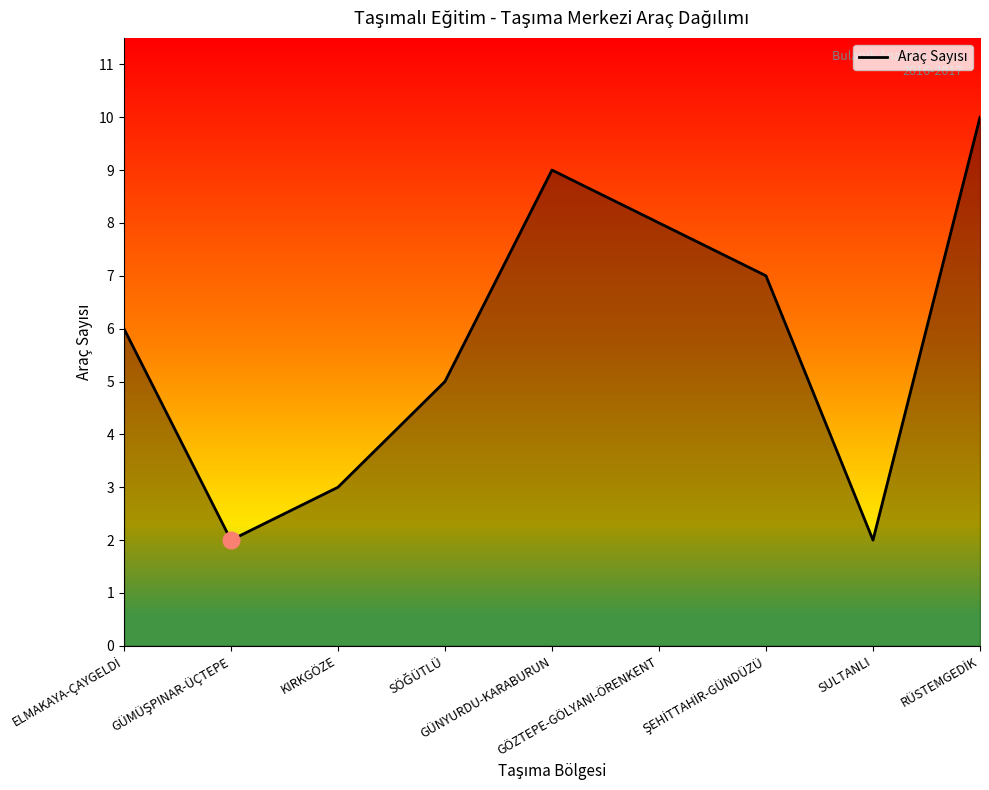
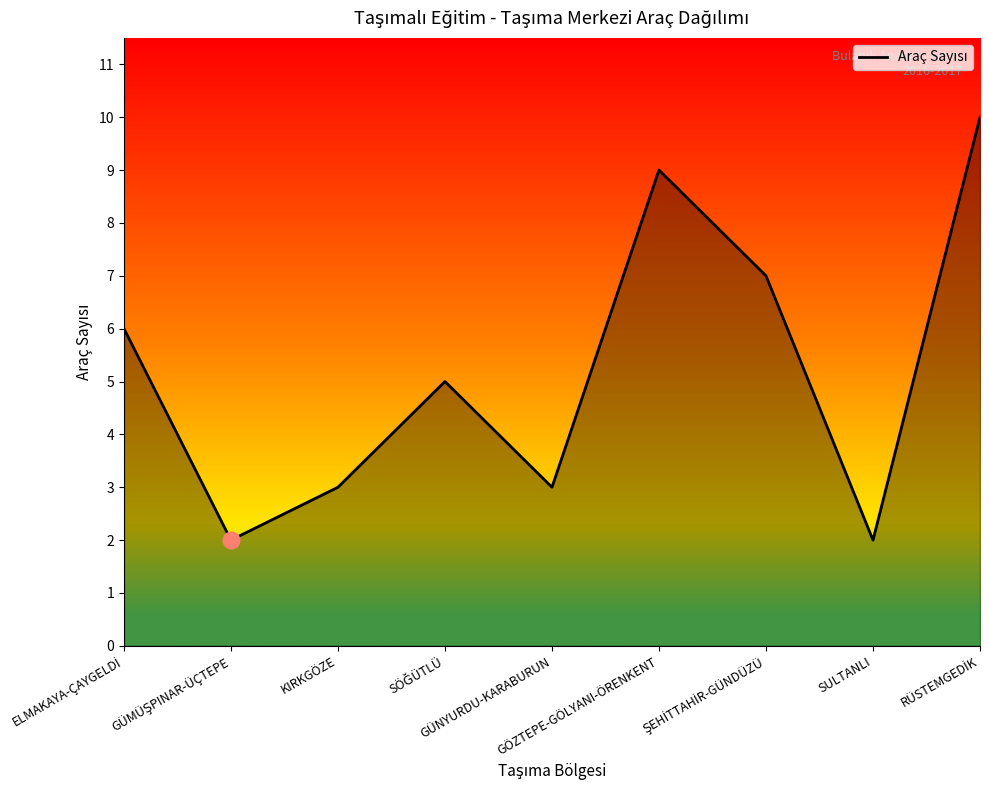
Araç Sayısı, GÜNYURDU-KARABURUN: 9 -> 3
Araç Sayısı, GÖZTEPE-GÖLYANI-ÖRENKENT: 8 -> 9
